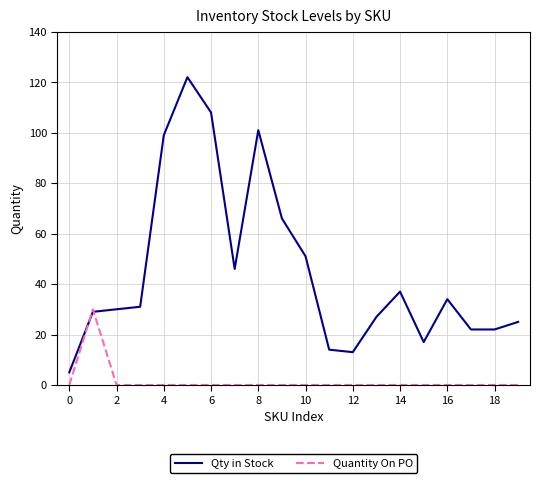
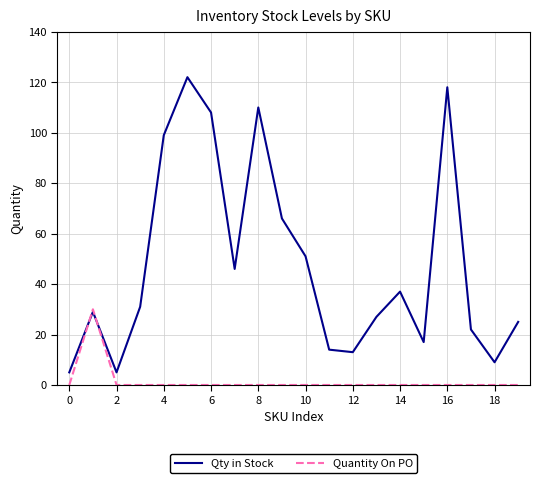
Qty in Stock, 2: 30 -> 5
Qty in Stock, 8: 101 -> 110
Qty in Stock, 16: 34 -> 118
Qty in Stock, 18: 22 -> 9
